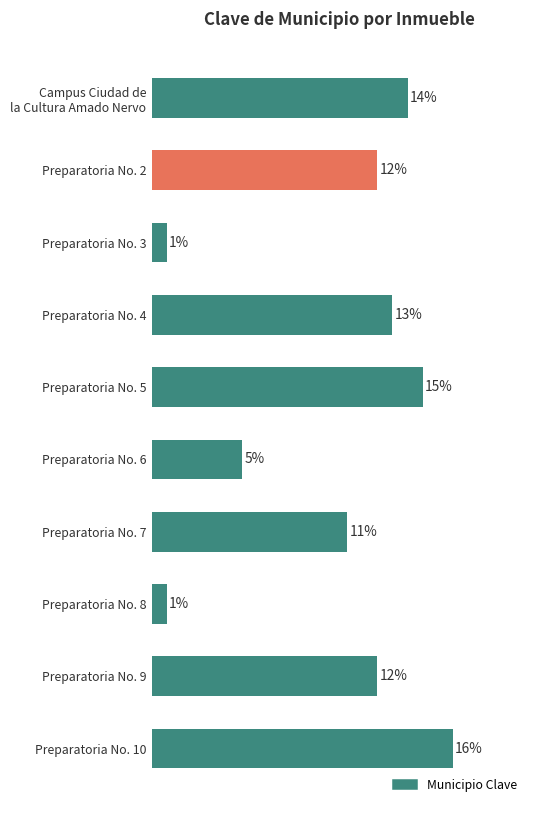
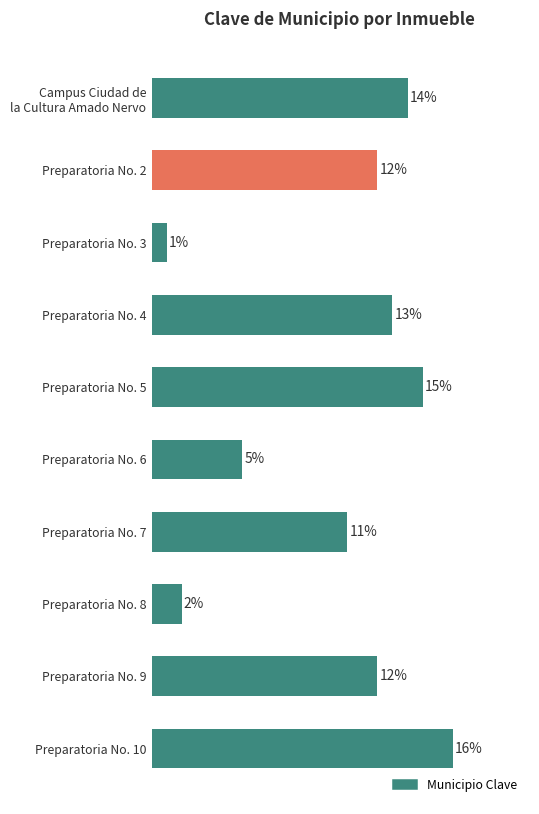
Preparatoria No. 8: 1% -> 2%
